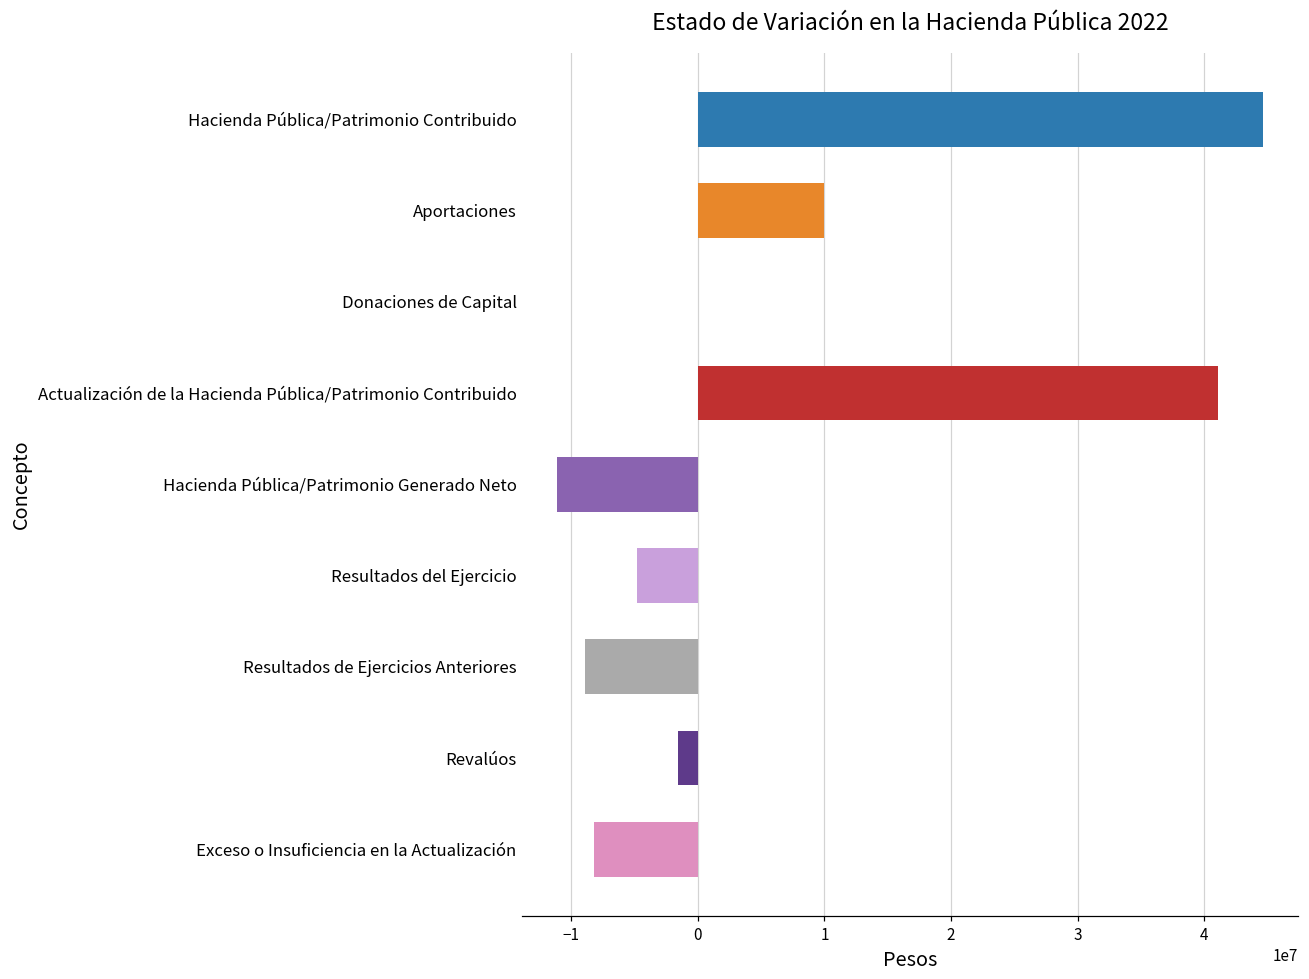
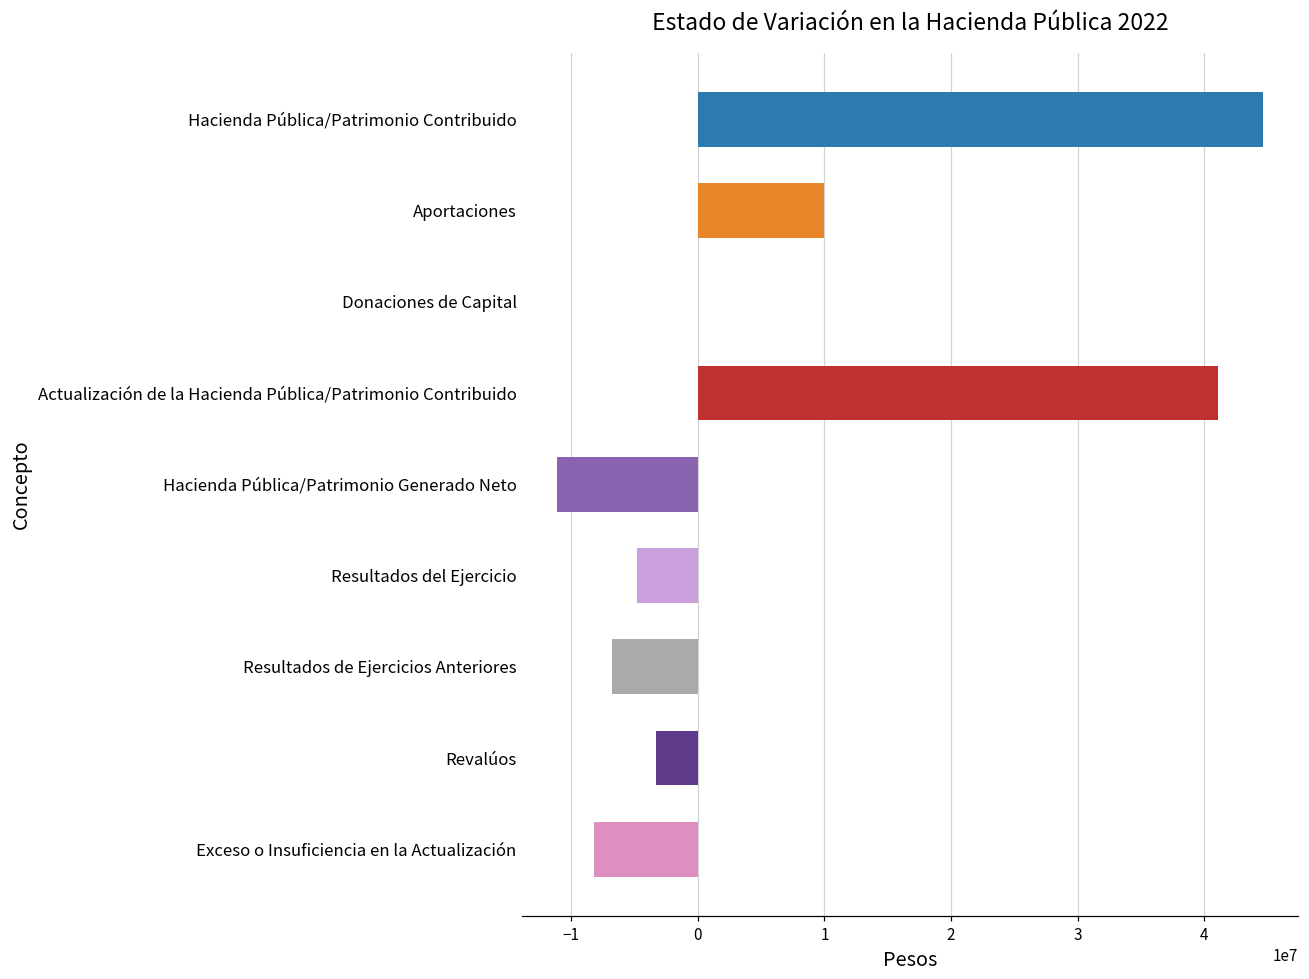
Resultados de Ejercicios Anteriores: -8900000 -> -6800000
Revalúos: -1600000 -> -3300000
